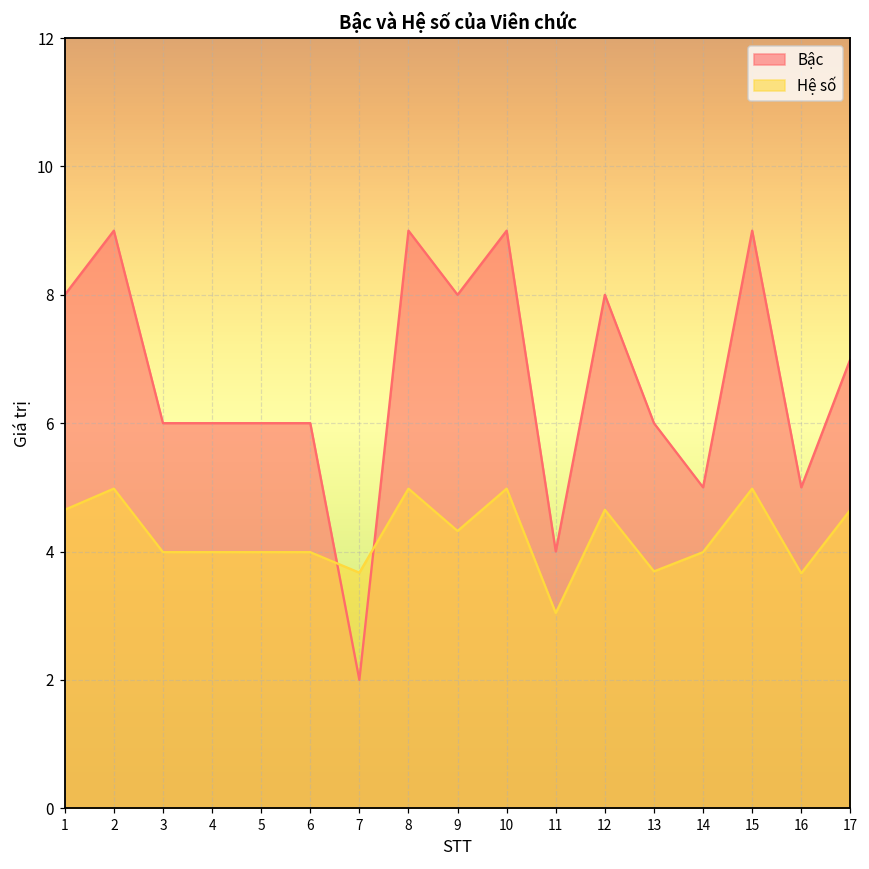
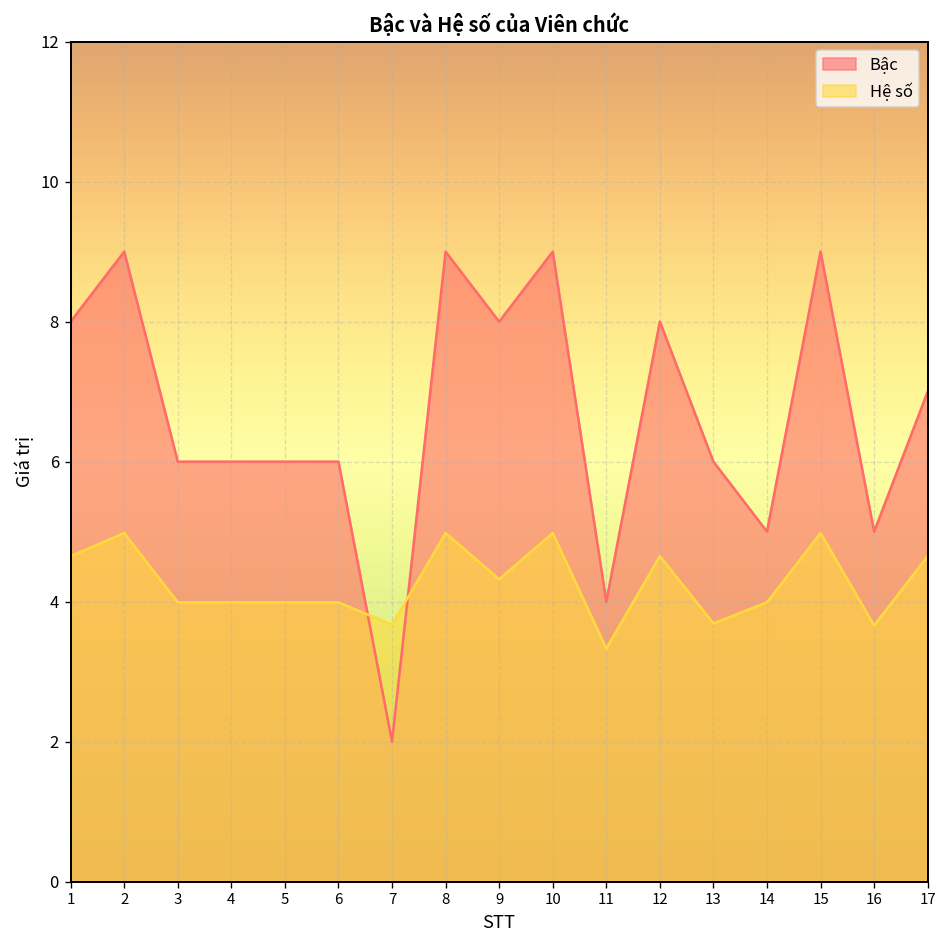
Hệ số, 11: 3.0 -> 3.3
